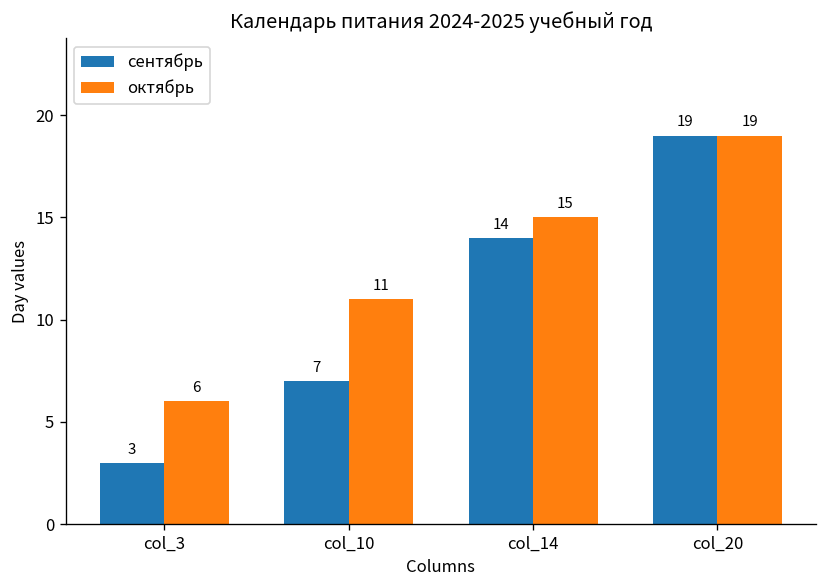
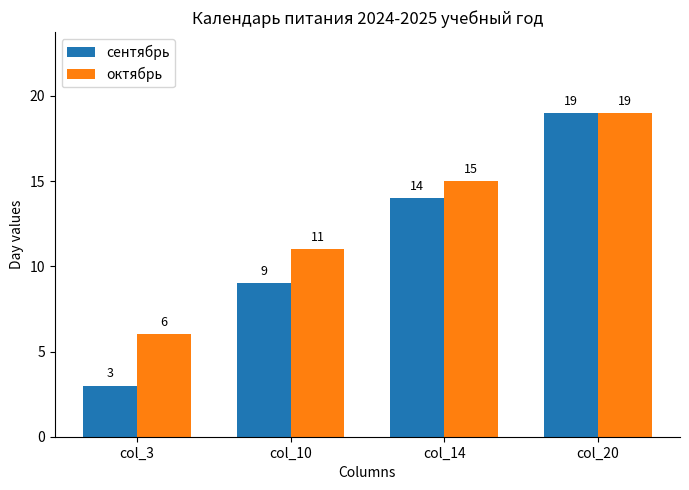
сентябрь, col_10: 7 -> 9
